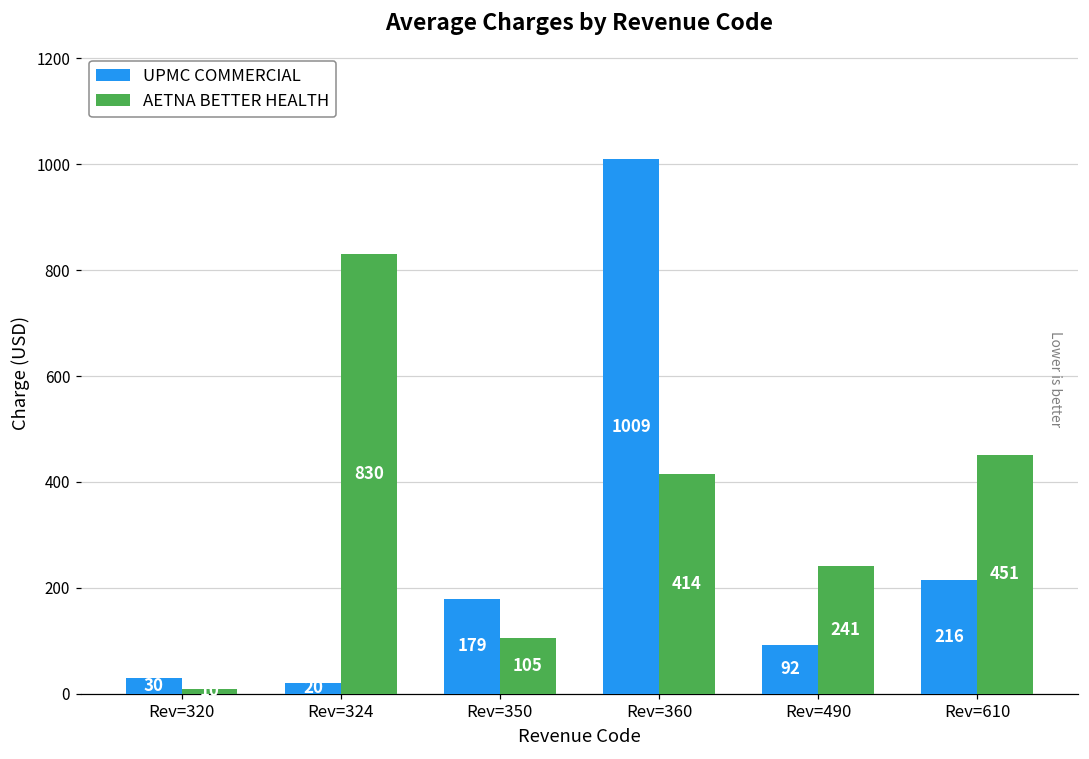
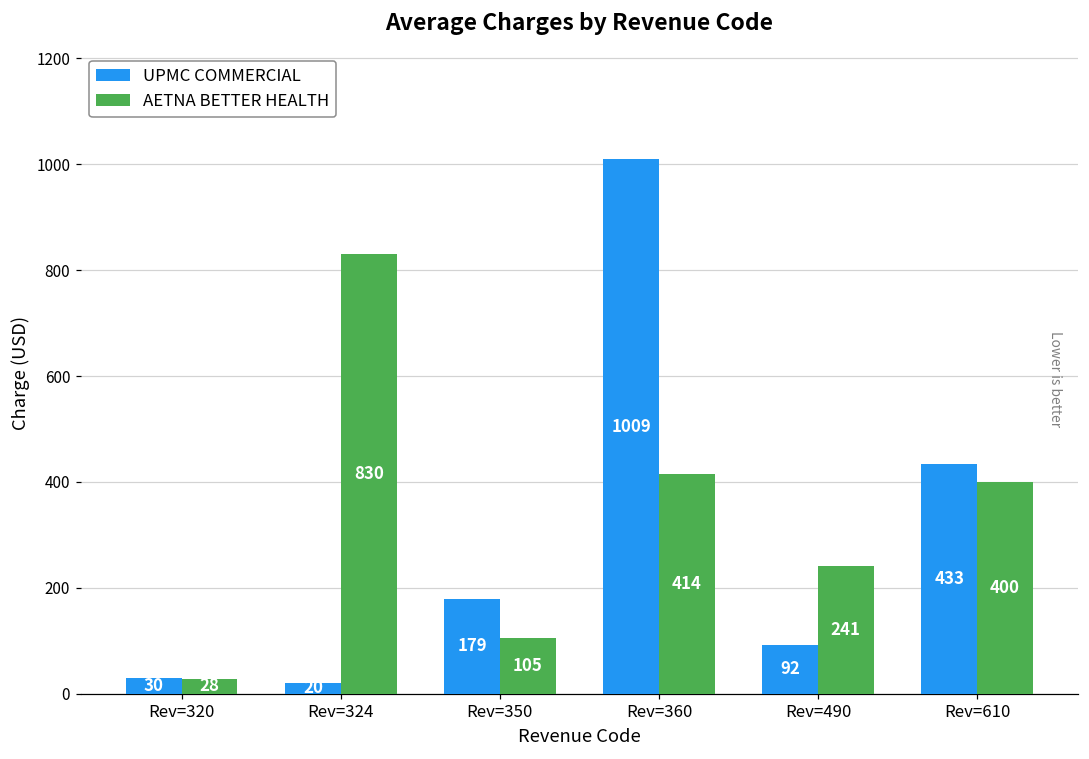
AETNA BETTER HEALTH, Rev=320: 10 -> 30
UPMC COMMERCIAL, Rev=610: 216 -> 433
AETNA BETTER HEALTH, Rev=610: 451 -> 400
